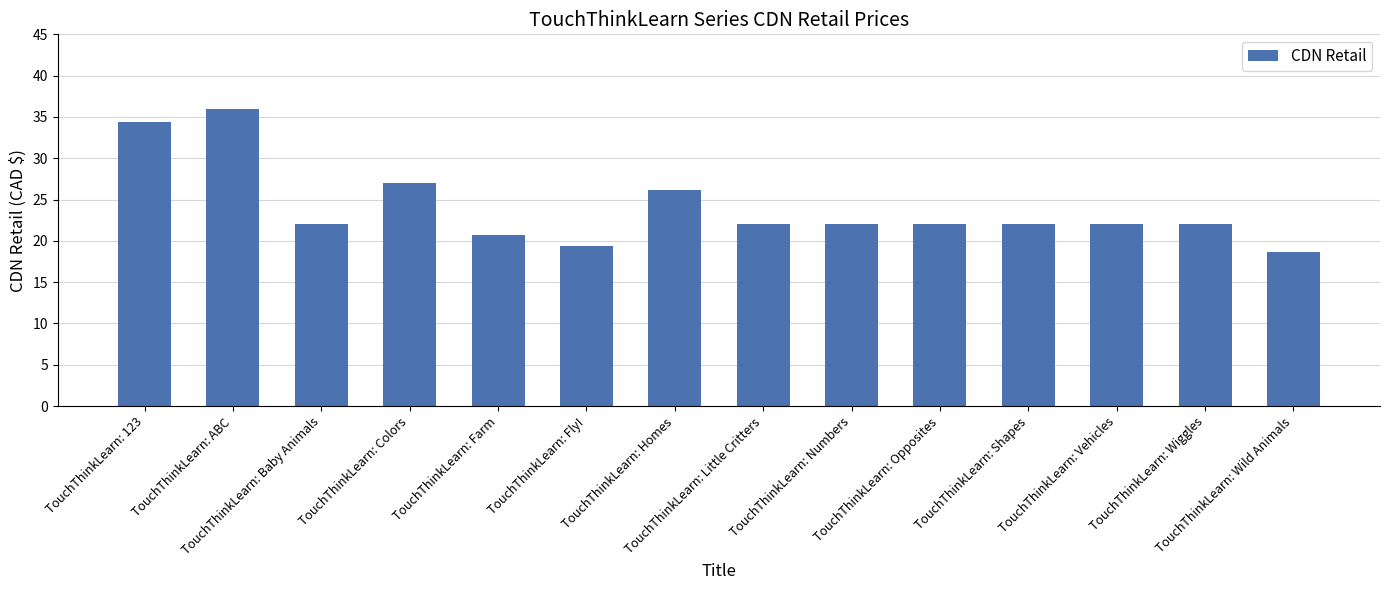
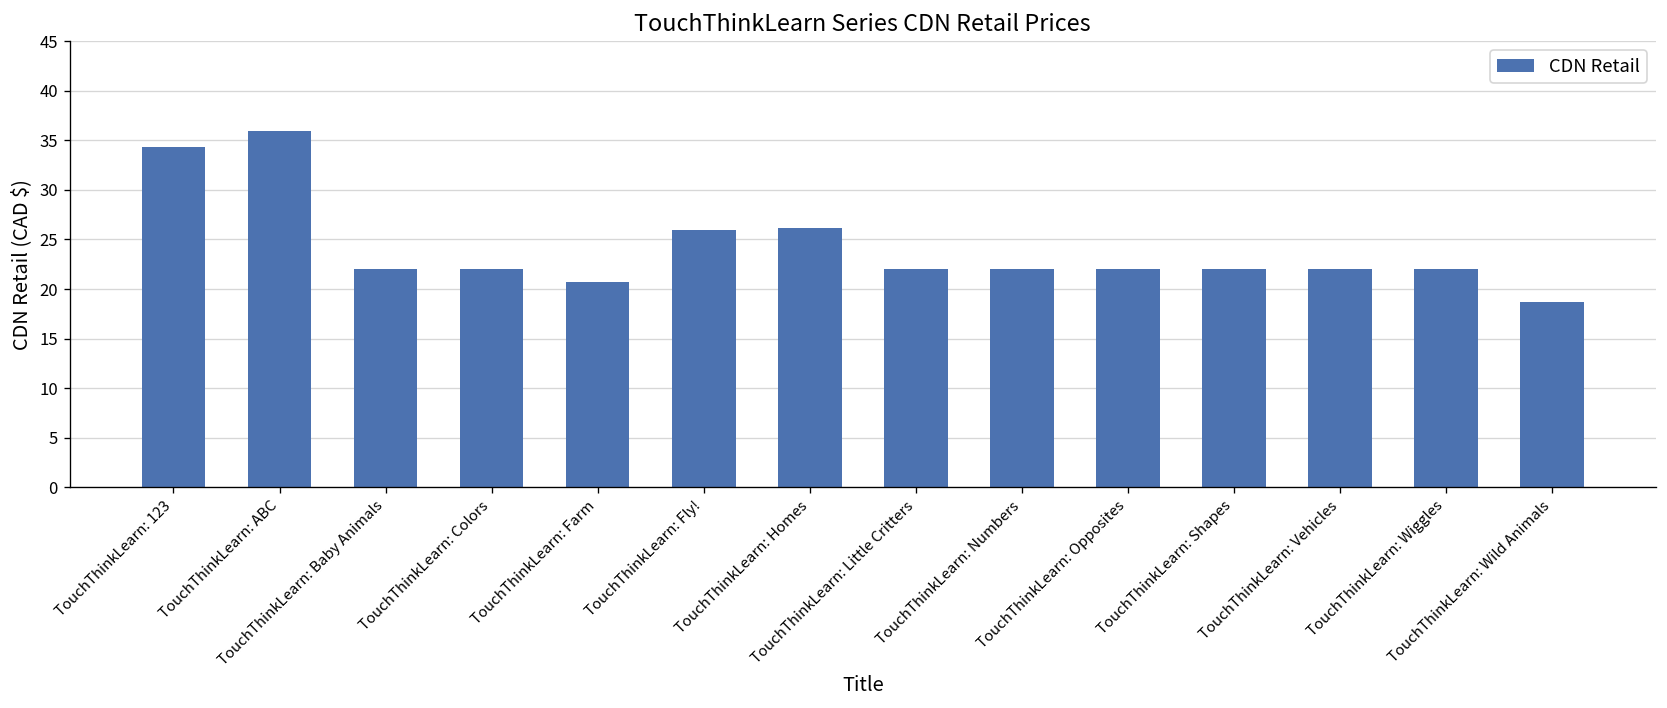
TouchThinkLearn: Colors: 27 -> 22
TouchThinkLearn: Fly!: 19 -> 26
